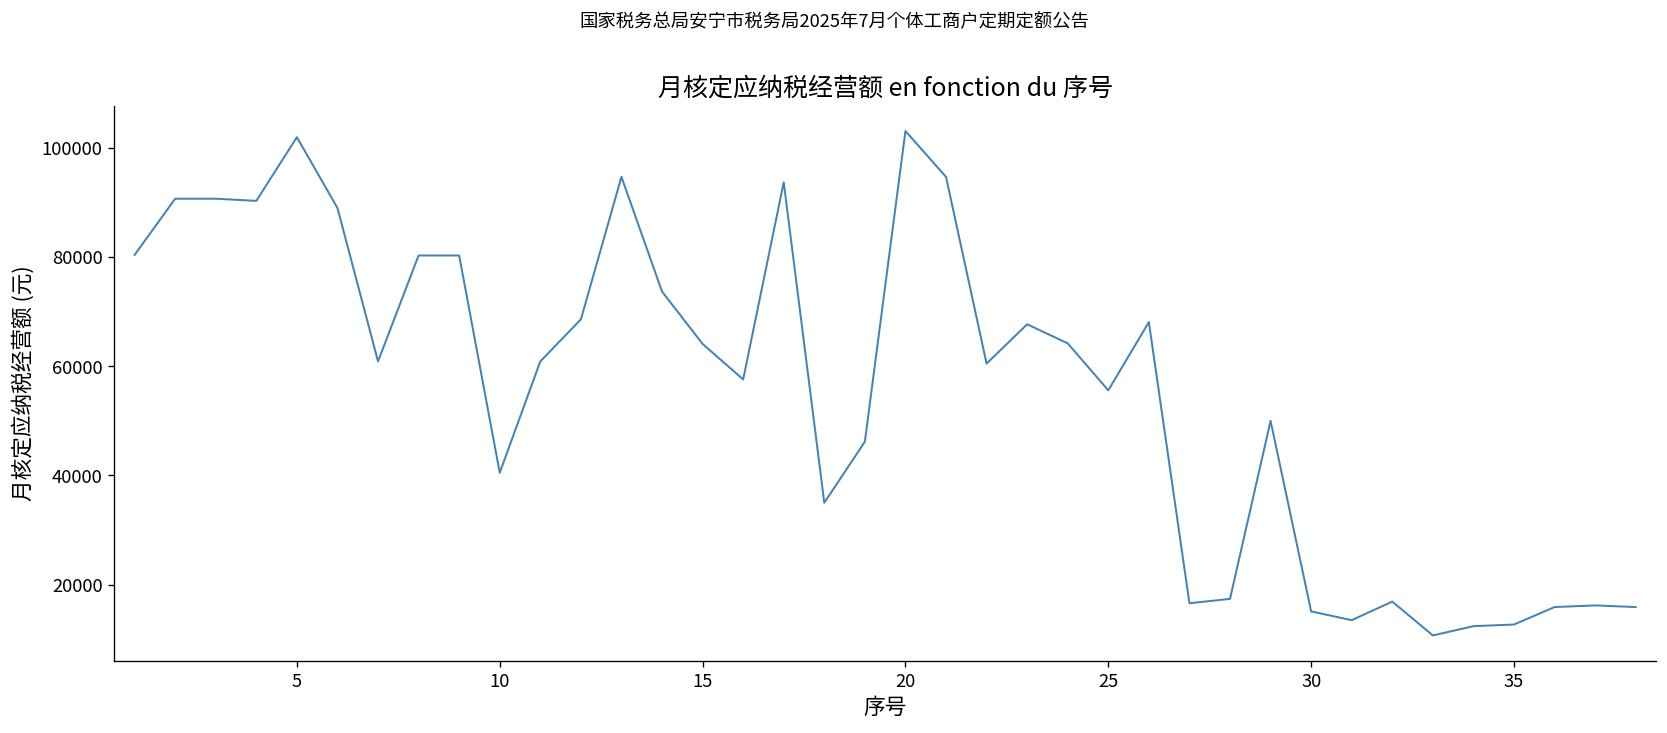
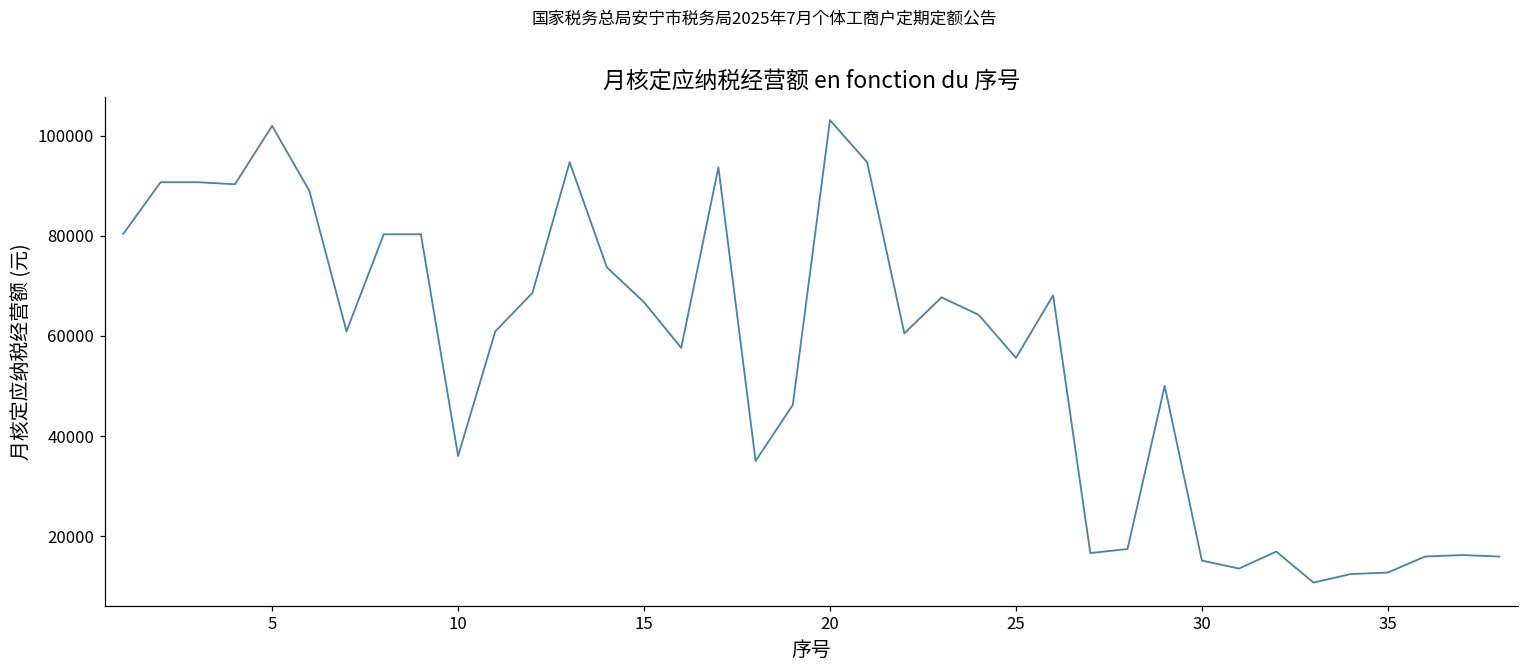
10: 41000 -> 36000
15: 64000 -> 67000
